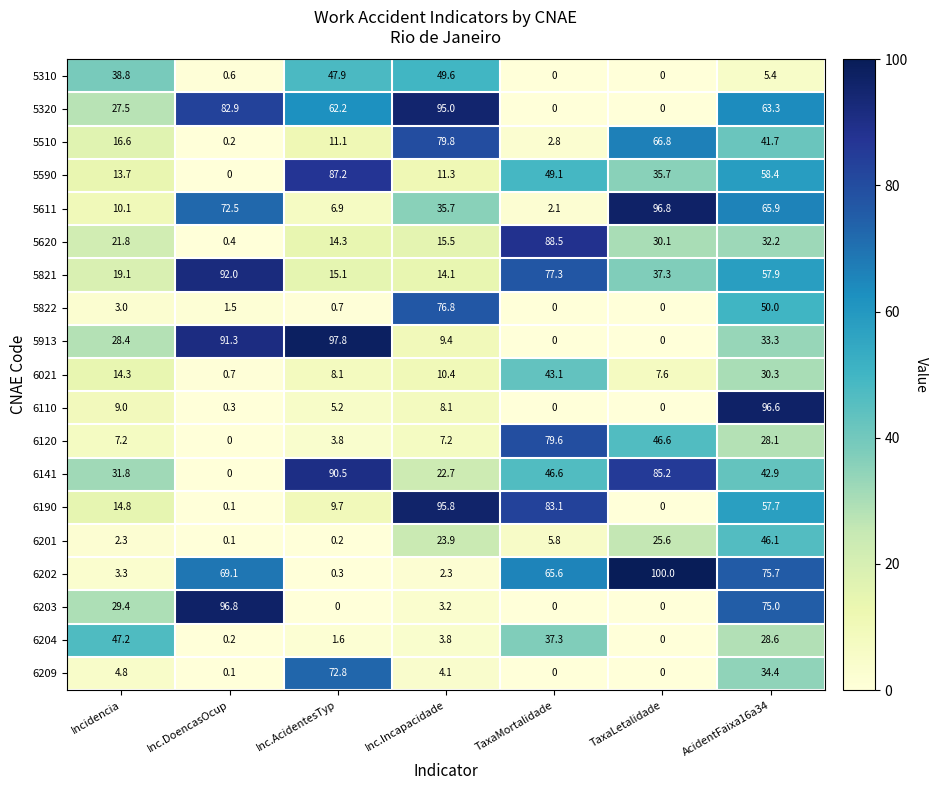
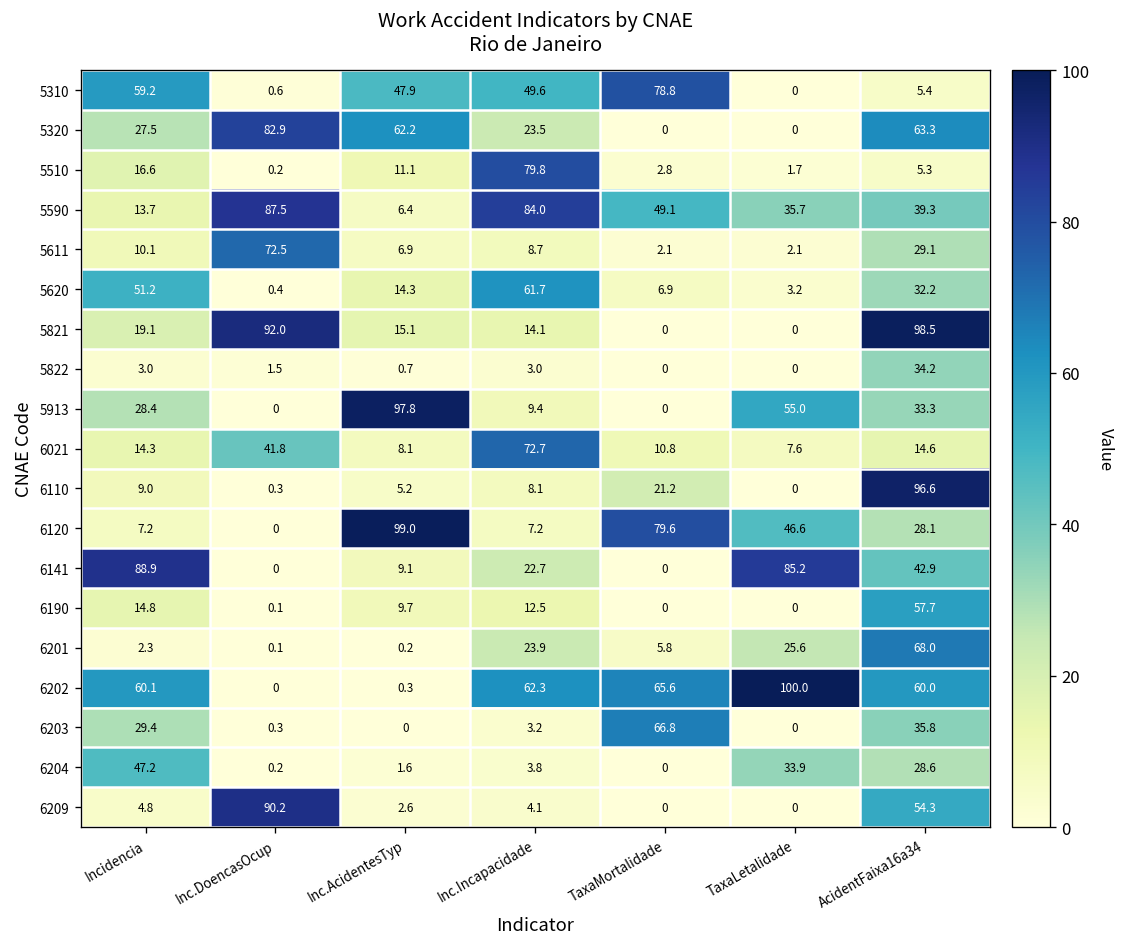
5310, Incidencia: 38.8 -> 59.2
5310, TaxaMortalidade: 0 -> 78.8
5320, Inc.Incapacidade: 95.0 -> 23.5
5510, TaxaLetalidade: 66.8 -> 1.7
5510, AcidentFaixa16a34: 41.7 -> 5.3
5590, Inc.DoencasOcup: 0 -> 87.5
5590, Inc.AcidentesTyp: 87.2 -> 6.4
5590, Inc.Incapacidade: 11.3 -> 84.0
5590, AcidentFaixa16a34: 58.4 -> 39.3
5611, Inc.Incapacidade: 35.7 -> 8.7
5611, TaxaLetalidade: 96.8 -> 2.1
5611, AcidentFaixa16a34: 65.9 -> 29.1
5620, Incidencia: 21.8 -> 51.2
5620, Inc.Incapacidade: 15.5 -> 61.7
5620, TaxaMortalidade: 88.5 -> 6.9
5620, TaxaLetalidade: 30.1 -> 3.2
5821, TaxaMortalidade: 77.3 -> 0
5821, TaxaLetalidade: 37.3 -> 0
5821, AcidentFaixa16a34: 57.9 -> 98.5
5822, Inc.Incapacidade: 76.8 -> 3.0
5822, AcidentFaixa16a34: 50.0 -> 34.2
5913, Inc.DoencasOcup: 91.3 -> 0
5913, TaxaLetalidade: 0 -> 55.0
6021, Inc.DoencasOcup: 0.7 -> 41.8
6021, Inc.Incapacidade: 10.4 -> 72.7
6021, TaxaMortalidade: 43.1 -> 10.8
6021, AcidentFaixa16a34: 30.3 -> 14.6
6110, TaxaMortalidade: 0 -> 21.2
6120, Inc.AcidentesTyp: 3.8 -> 99.0
6141, Incidencia: 31.8 -> 88.9
6141, Inc.AcidentesTyp: 90.5 -> 9.1
6141, TaxaMortalidade: 46.6 -> 0
6190, Inc.Incapacidade: 95.8 -> 12.5
6190, TaxaMortalidade: 83.1 -> 0
6201, AcidentFaixa16a34: 46.1 -> 68.0
6202, Incidencia: 3.3 -> 60.1
6202, Inc.DoencasOcup: 69.1 -> 0
6202, Inc.Incapacidade: 2.3 -> 62.3
6202, AcidentFaixa16a34: 75.7 -> 60.0
6203, Inc.DoencasOcup: 96.8 -> 0.3
6203, TaxaMortalidade: 0 -> 66.8
6203, AcidentFaixa16a34: 75.0 -> 35.8
6204, TaxaMortalidade: 37.3 -> 0
6204, TaxaLetalidade: 0 -> 33.9
6209, Inc.DoencasOcup: 0.1 -> 90.2
6209, Inc.AcidentesTyp: 72.8 -> 2.6
6209, AcidentFaixa16a34: 34.4 -> 54.3
